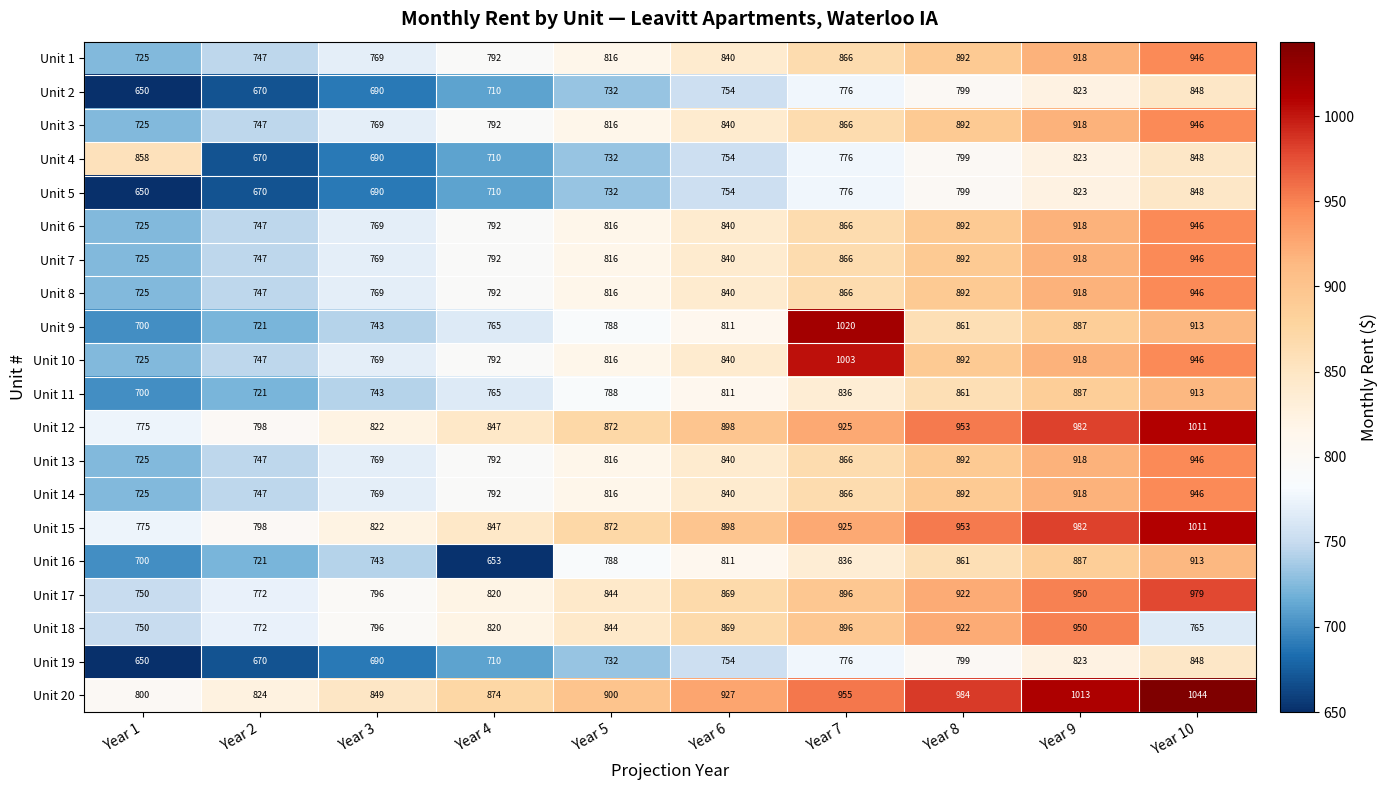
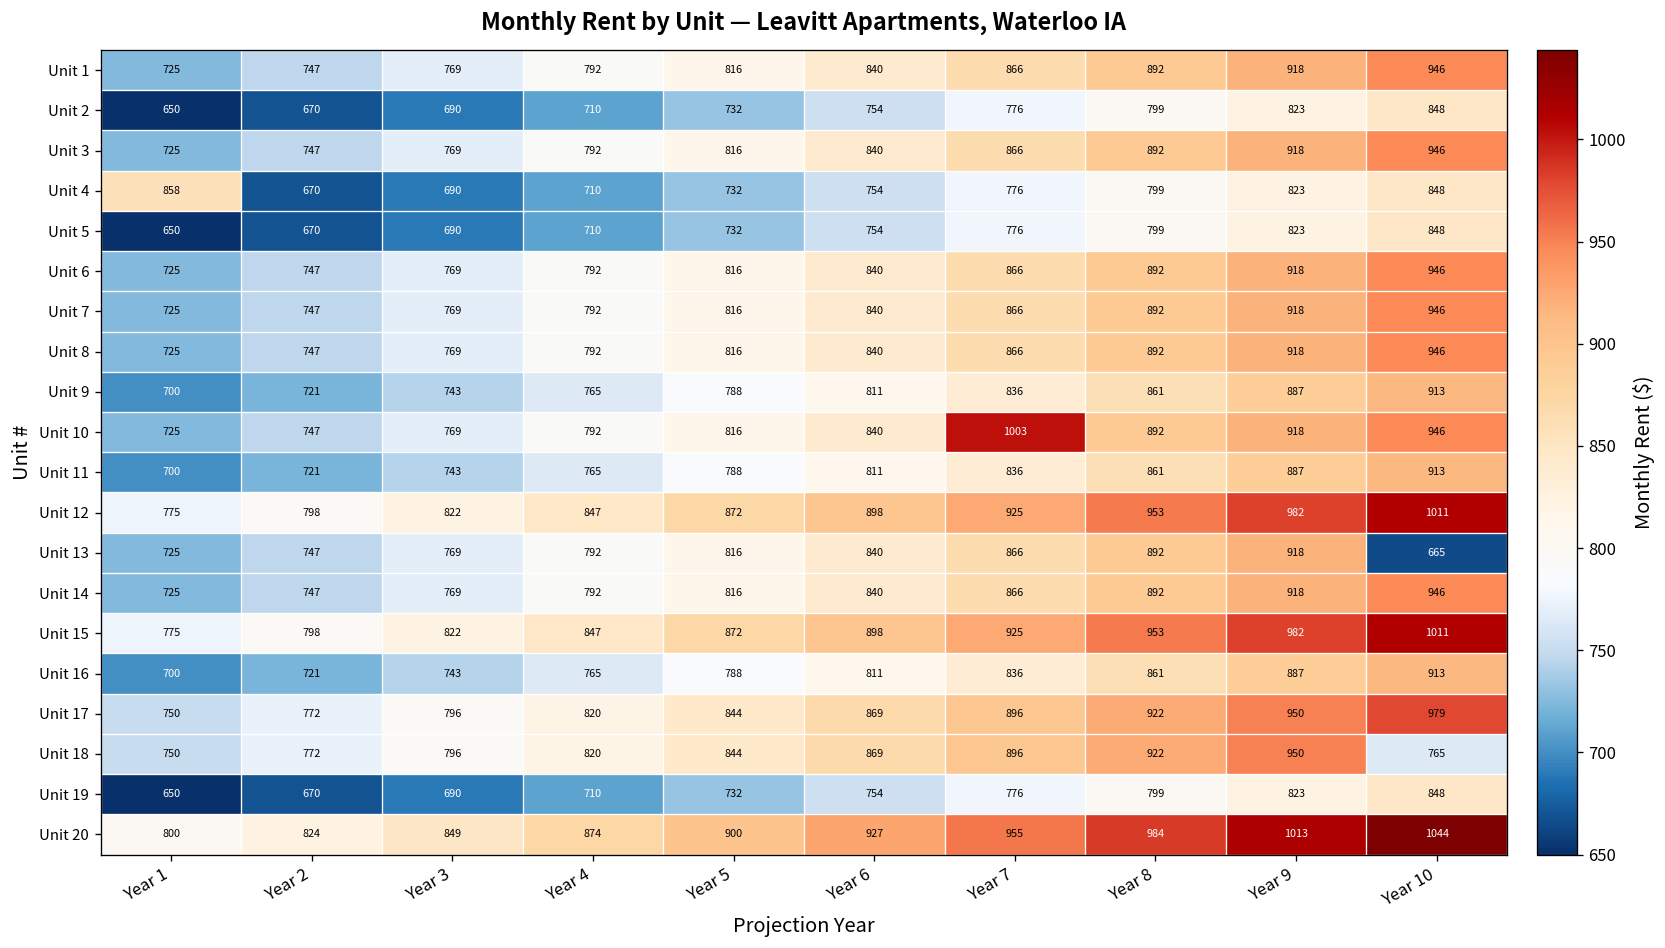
Unit 9, Year 7: 1020 -> 836
Unit 13, Year 10: 946 -> 665
Unit 16, Year 4: 653 -> 765
